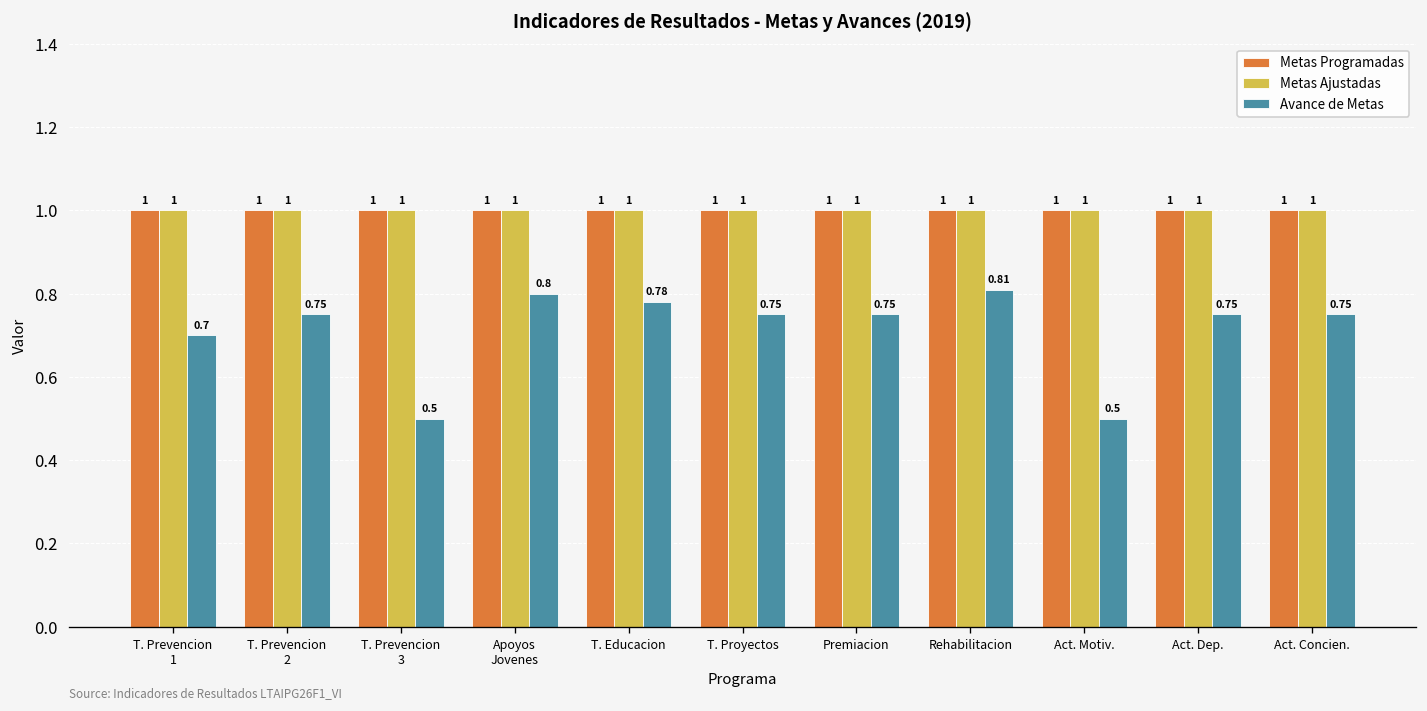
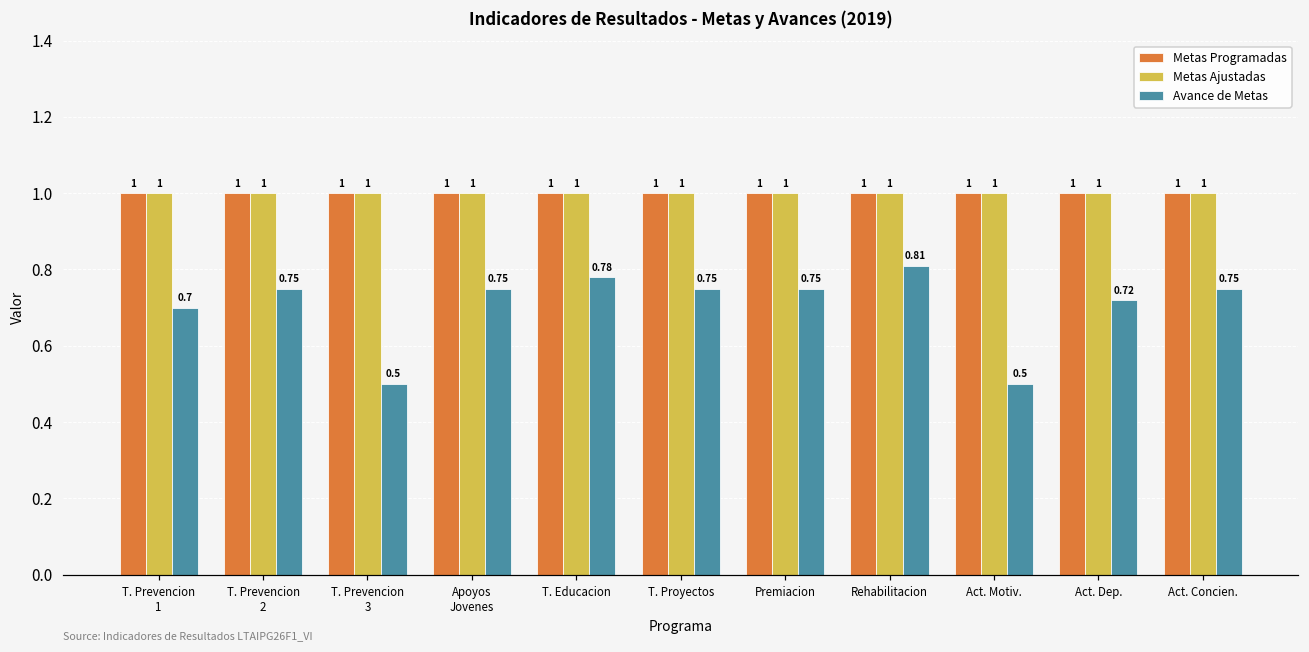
Avance de Metas, Apoyos Jovenes: 0.8 -> 0.75
Avance de Metas, Act. Dep.: 0.75 -> 0.72
